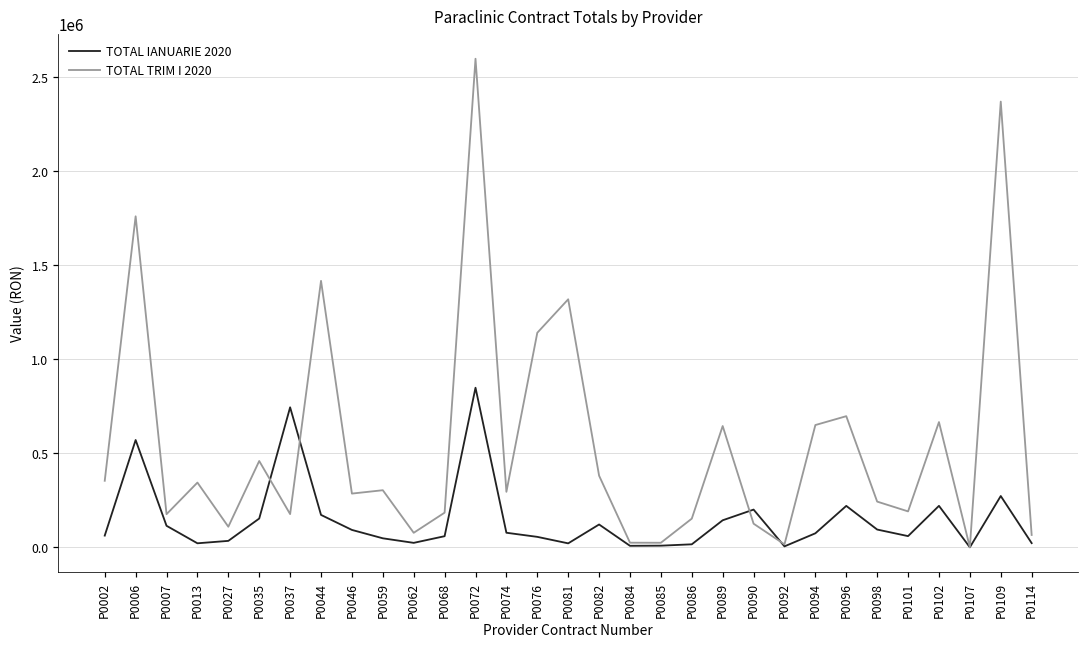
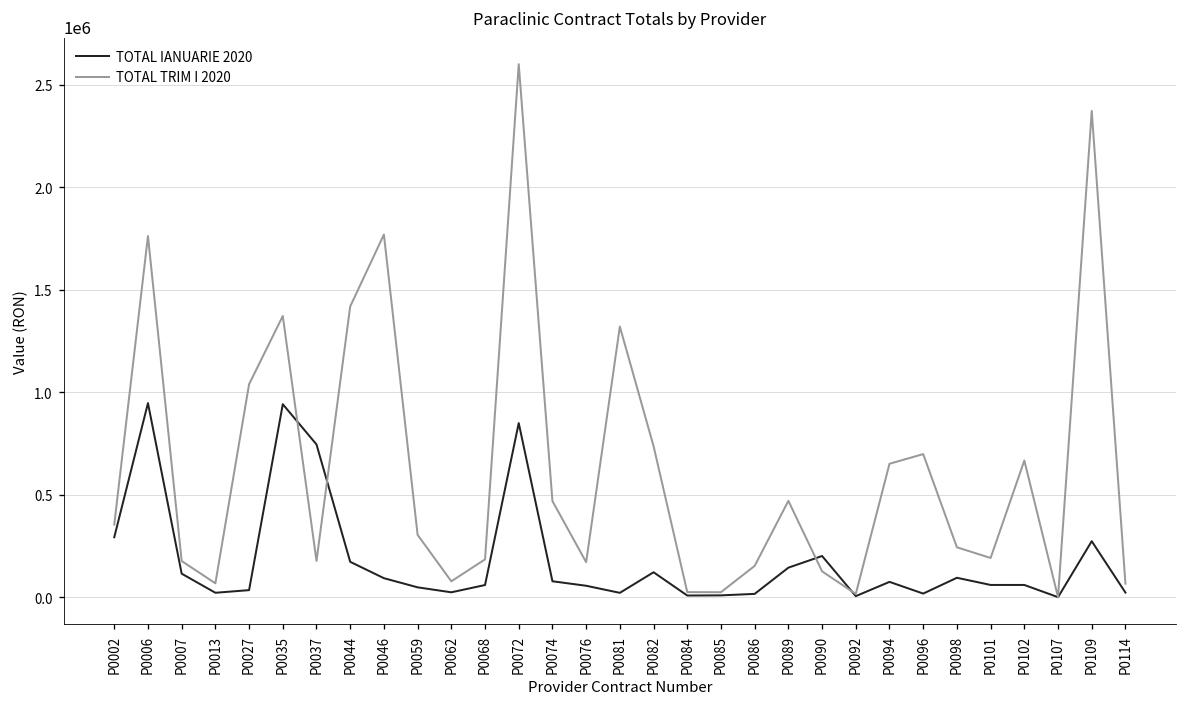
TOTAL IANUARIE 2020, P0002: 60000 -> 290000
TOTAL IANUARIE 2020, P0006: 570000 -> 950000
TOTAL TRIM I 2020, P0013: 340000 -> 70000
TOTAL TRIM I 2020, P0027: 110000 -> 1040000
TOTAL IANUARIE 2020, P0035: 150000 -> 940000
TOTAL TRIM I 2020, P0035: 460000 -> 1370000
TOTAL TRIM I 2020, P0046: 290000 -> 1770000
TOTAL TRIM I 2020, P0074: 300000 -> 470000
TOTAL TRIM I 2020, P0076: 1140000 -> 170000
TOTAL TRIM I 2020, P0082: 380000 -> 740000
TOTAL TRIM I 2020, P0089: 650000 -> 470000
TOTAL IANUARIE 2020, P0096: 220000 -> 20000
TOTAL IANUARIE 2020, P0102: 220000 -> 60000
